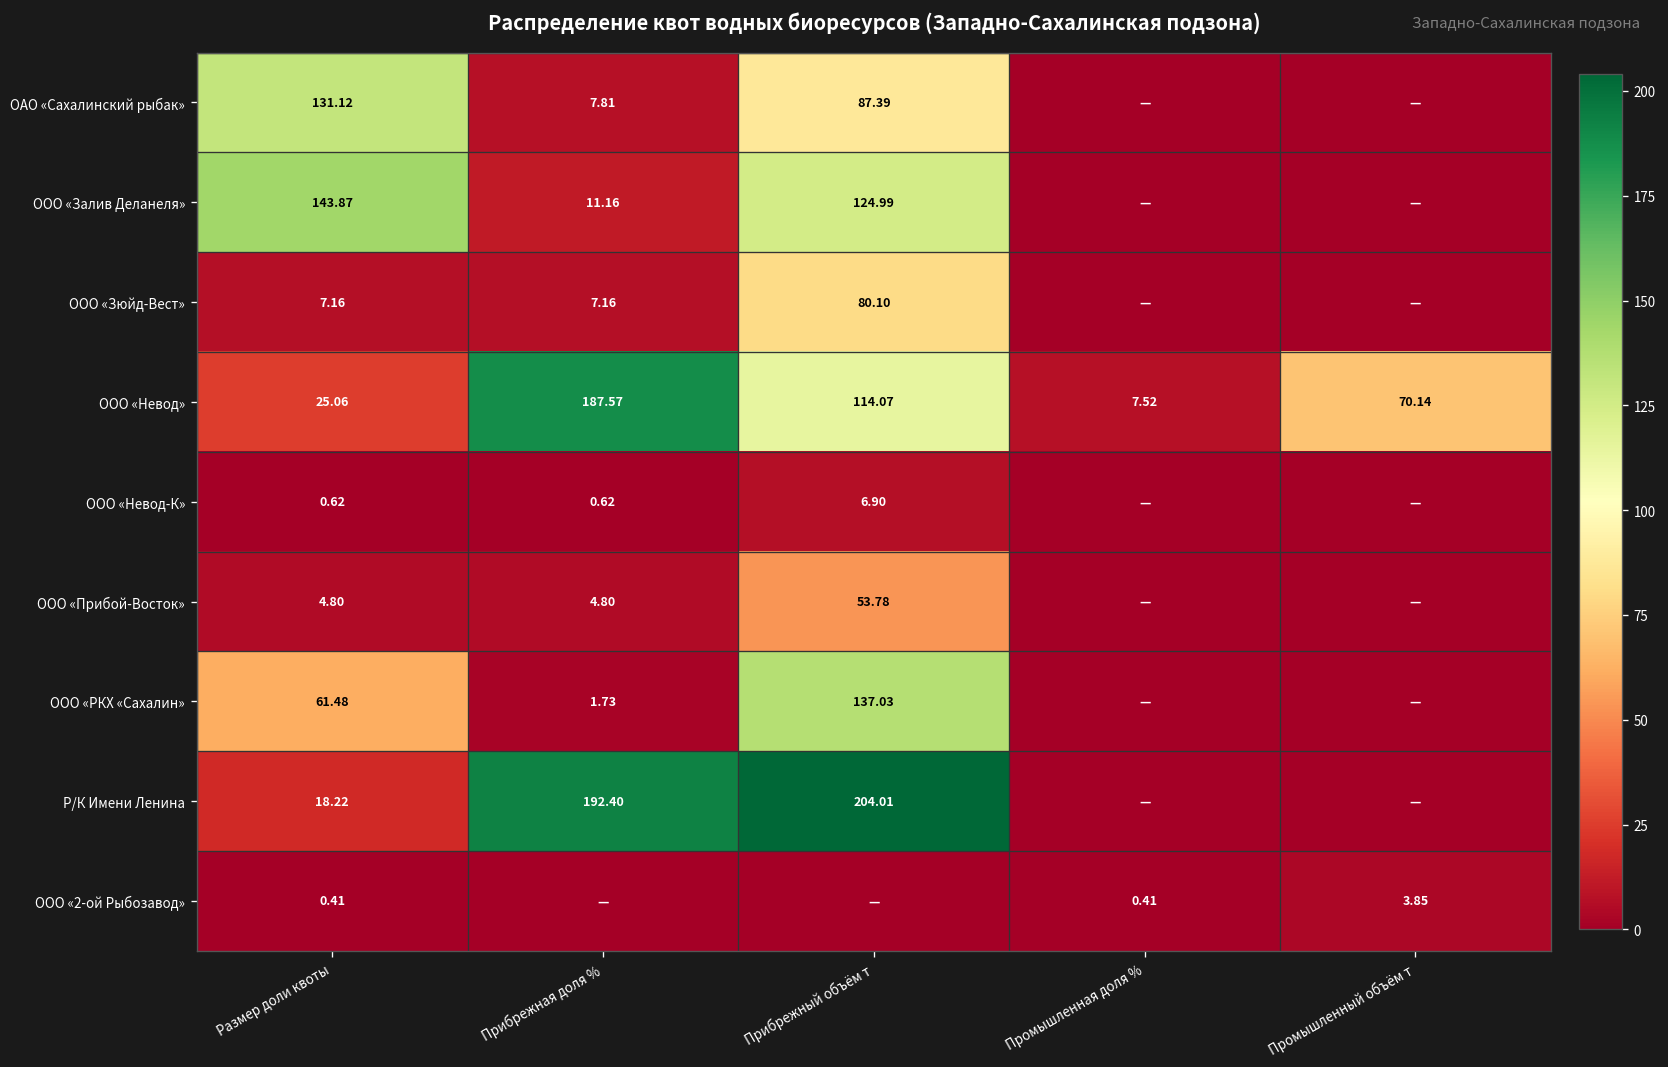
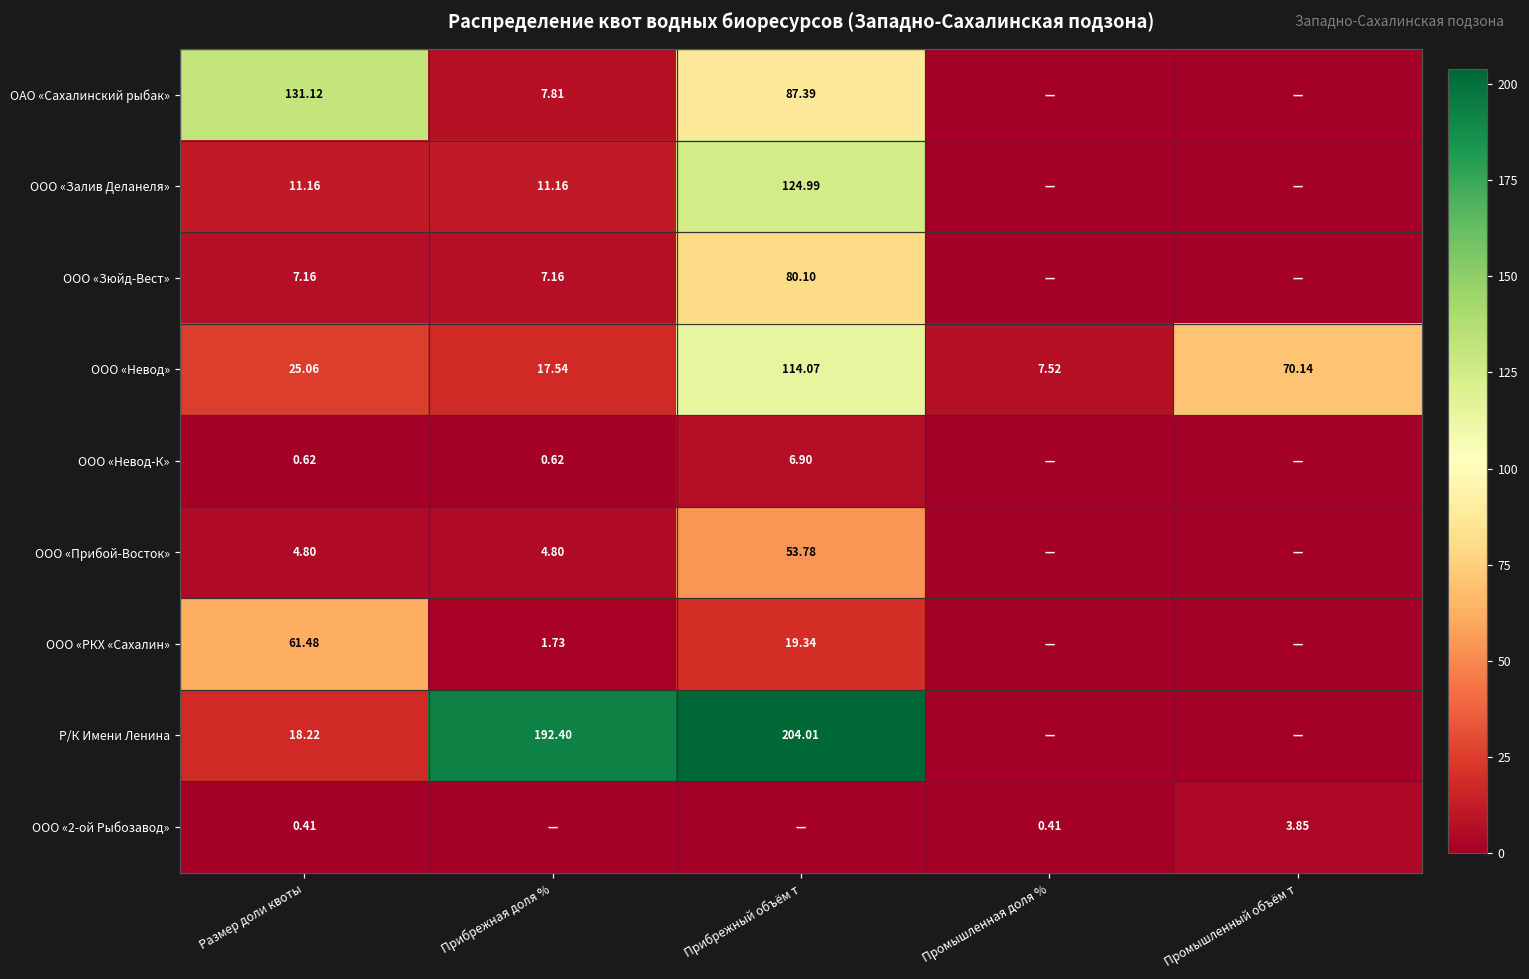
ООО «Залив Деланеля», Размер доли квоты: 143.87 -> 11.16
ООО «Невод», Прибрежная доля %: 187.57 -> 17.54
ООО «РКХ «Сахалин», Прибрежный объём т: 137.03 -> 19.34
